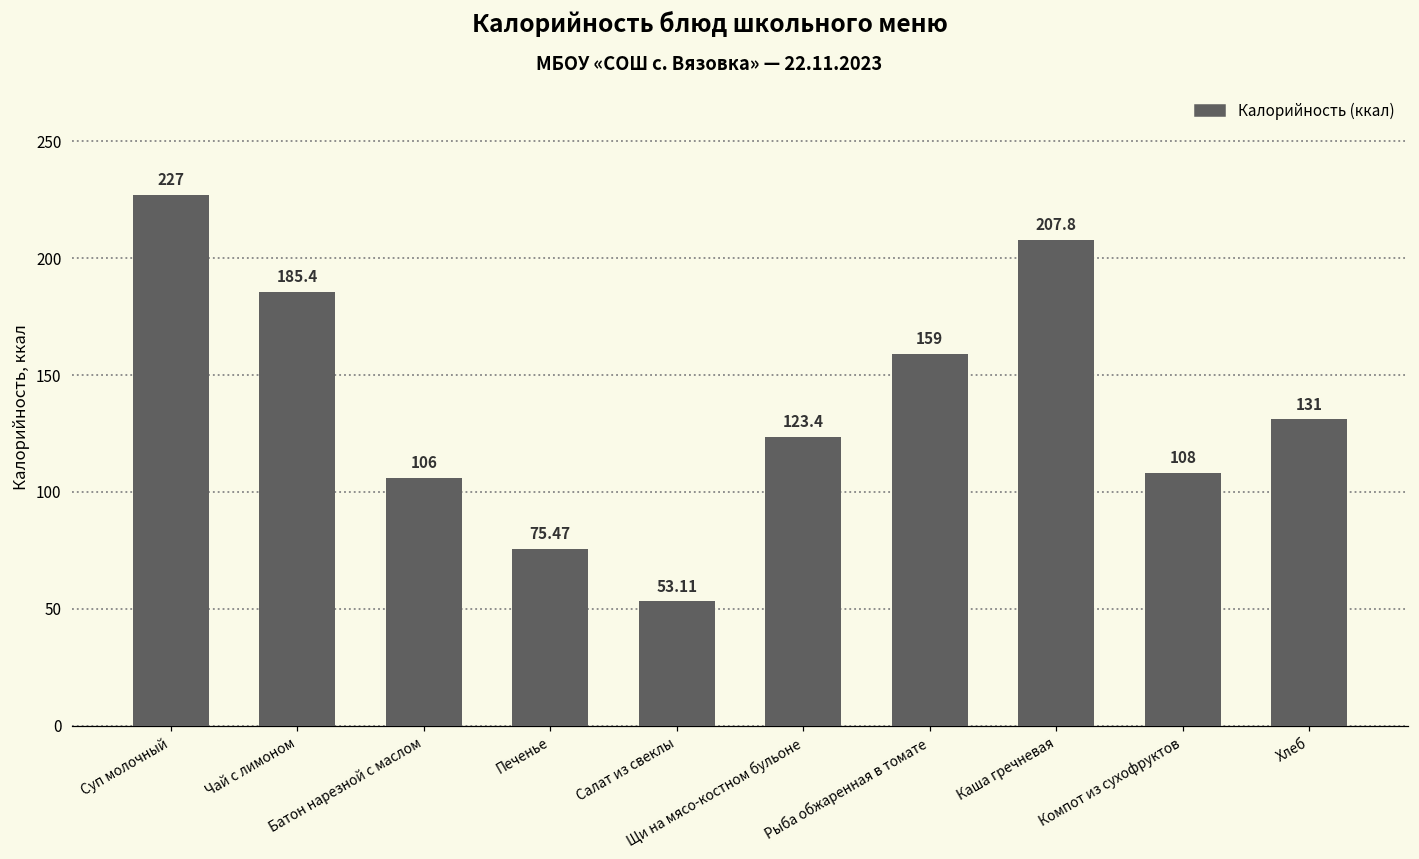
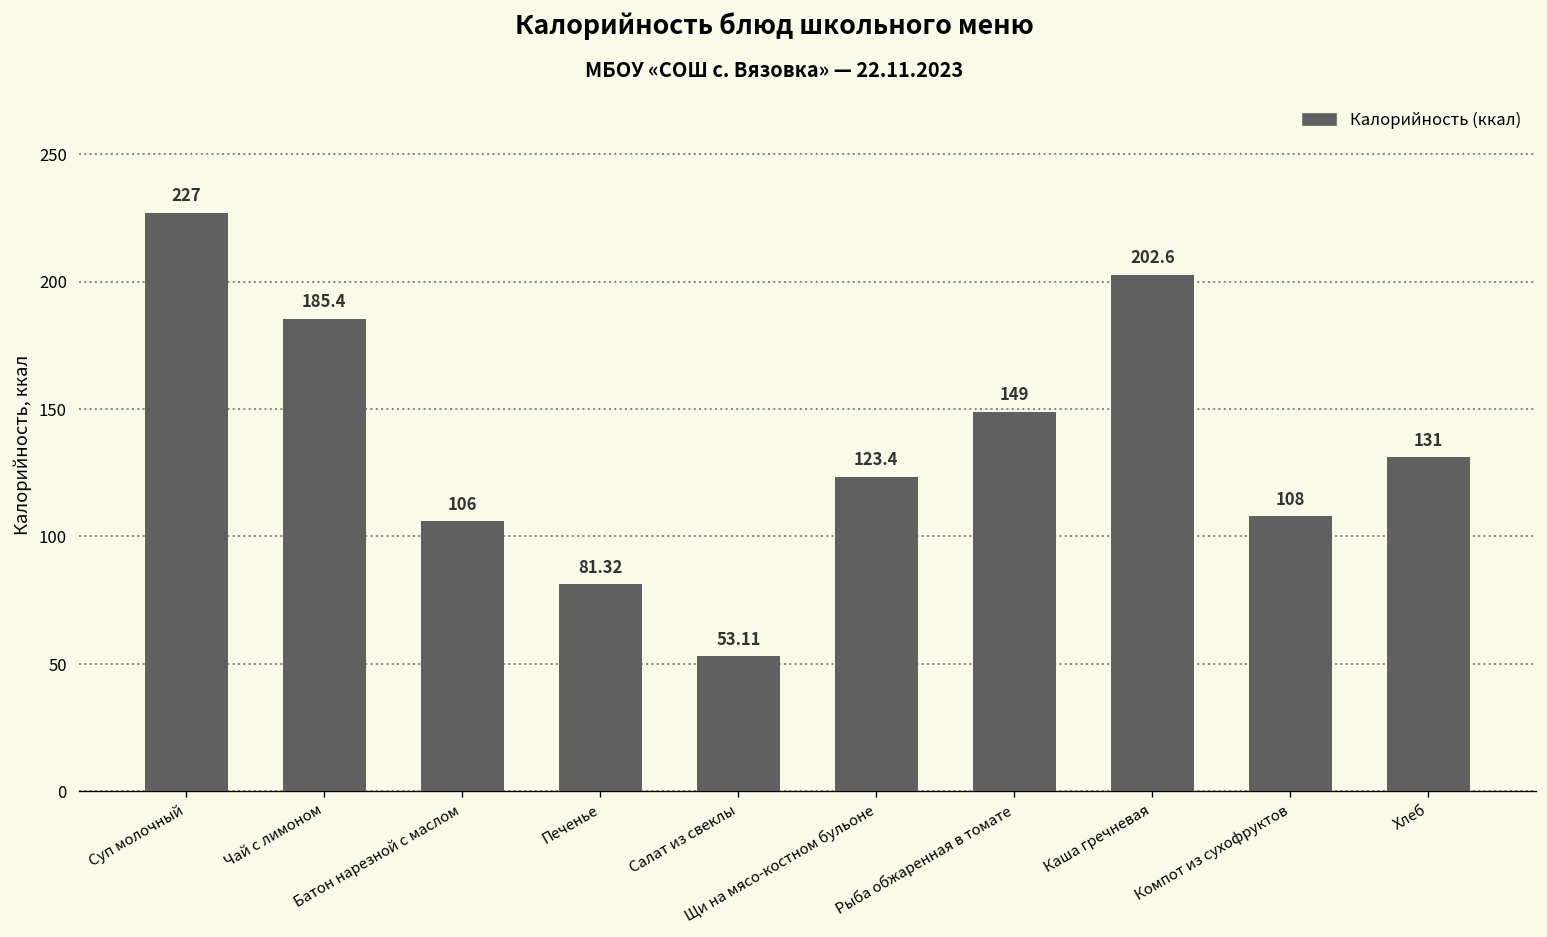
Печенье: 75.47 -> 81.32
Рыба обжаренная в томате: 159 -> 149
Каша гречневая: 207.8 -> 202.6
